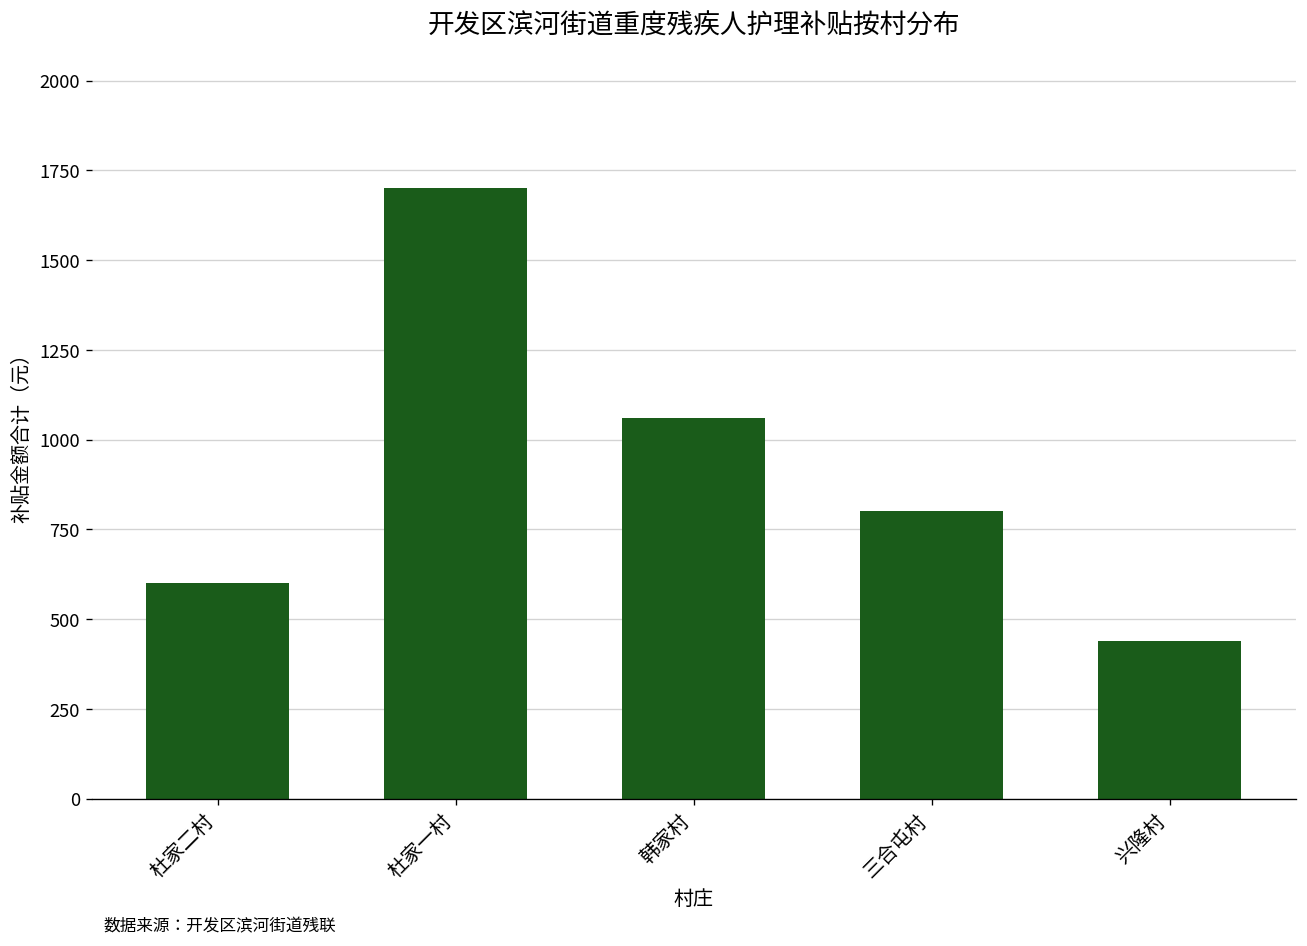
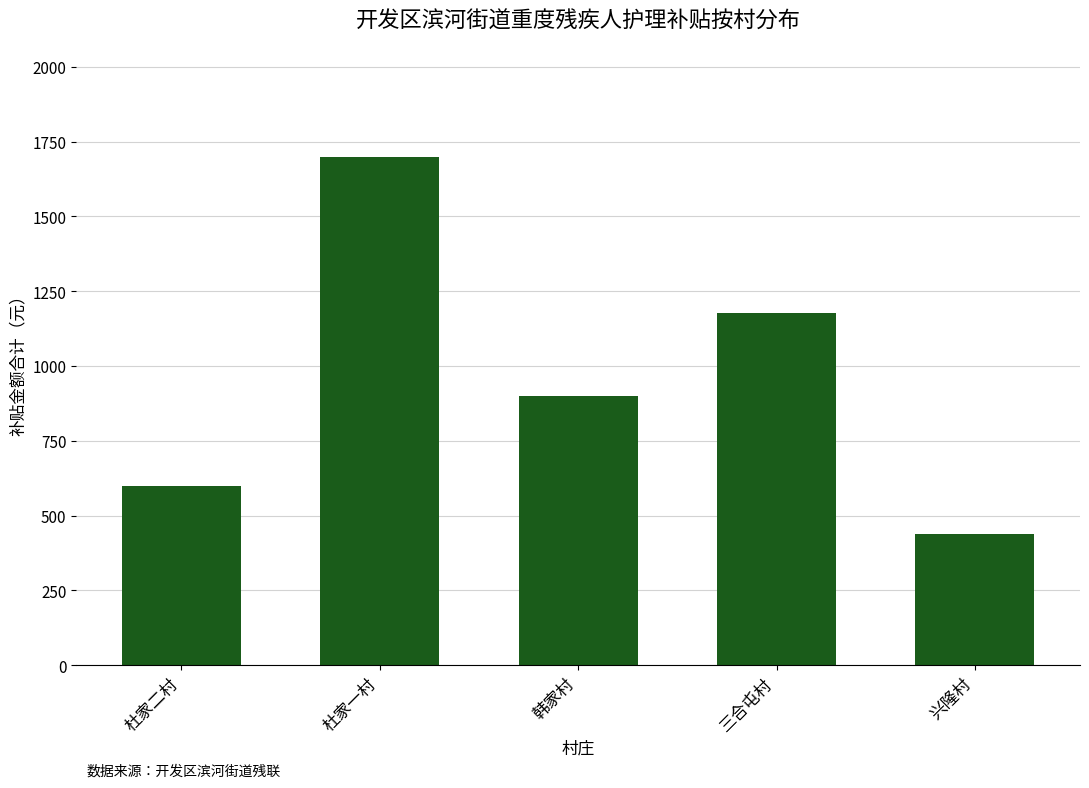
韩家村: 1060 -> 900
三合屯村: 800 -> 1180
